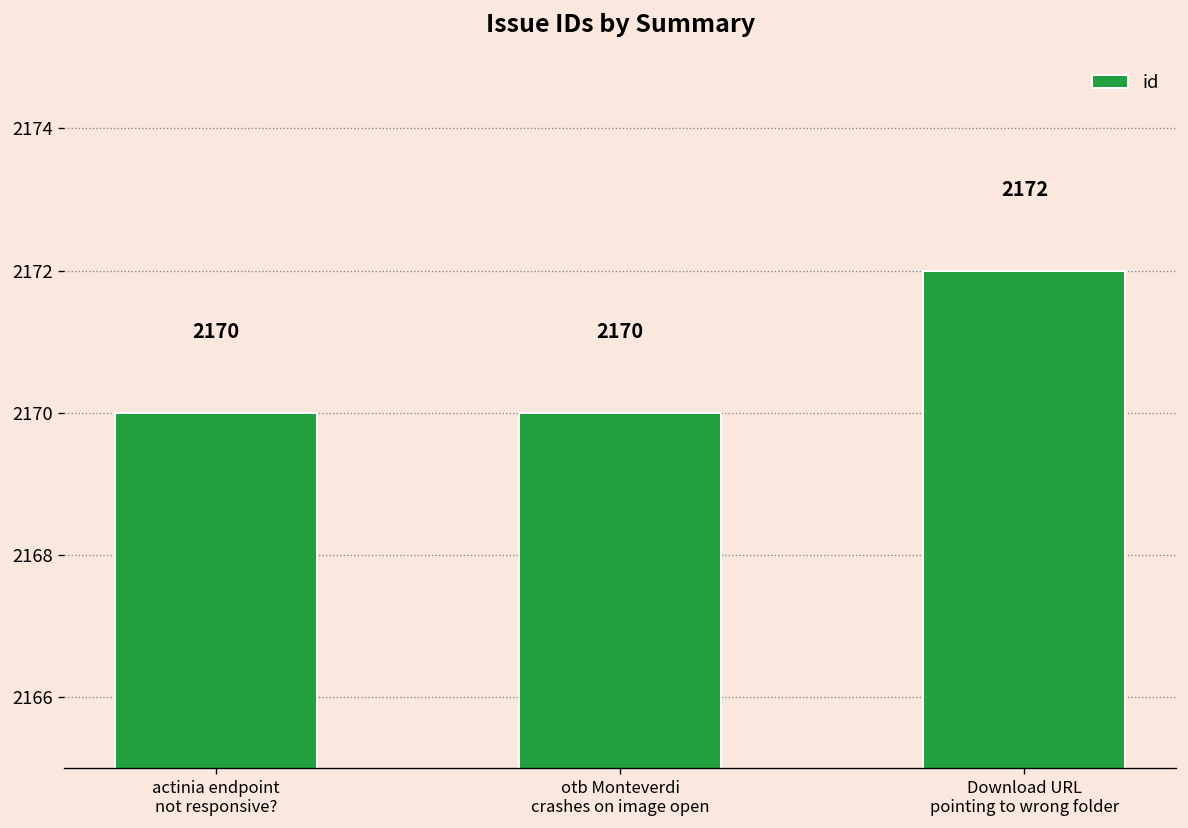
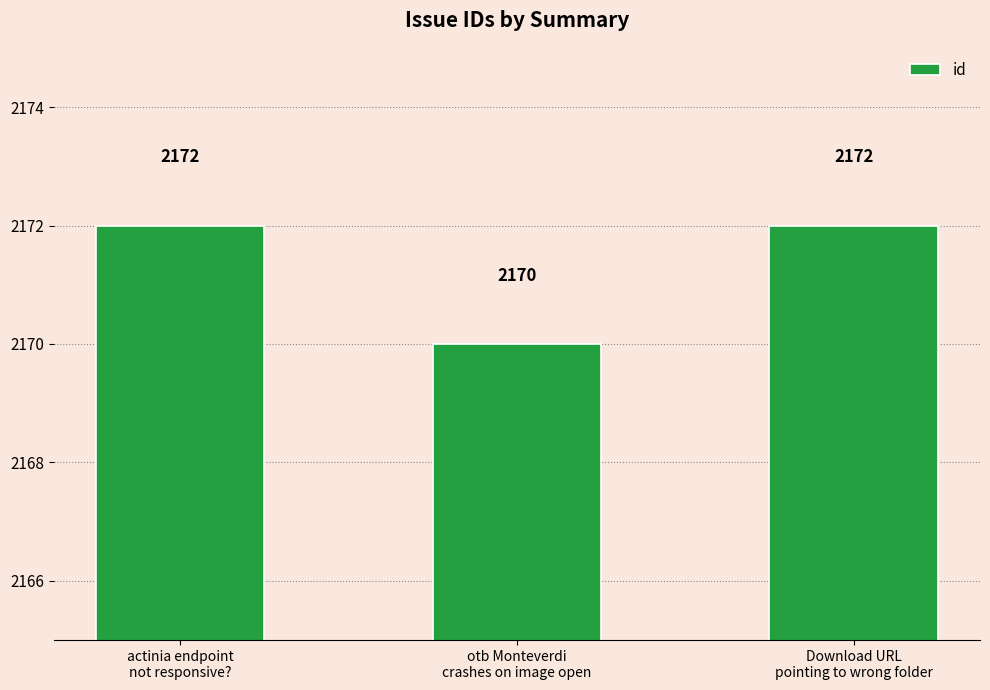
actinia endpoint not responsive?: 2170 -> 2172
